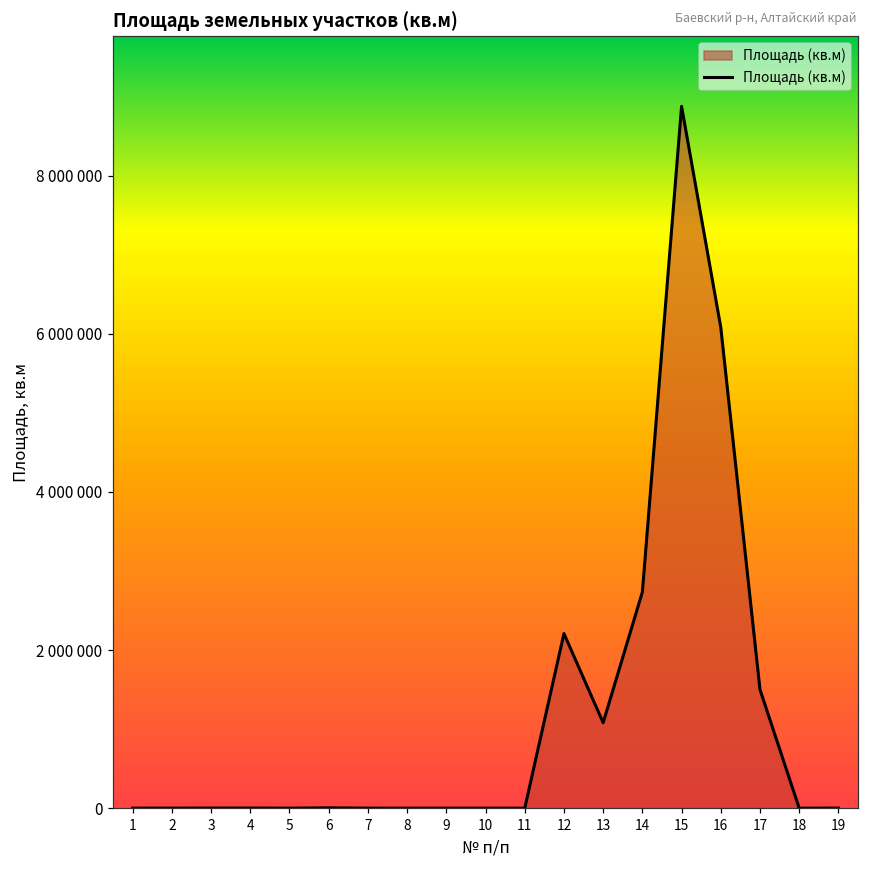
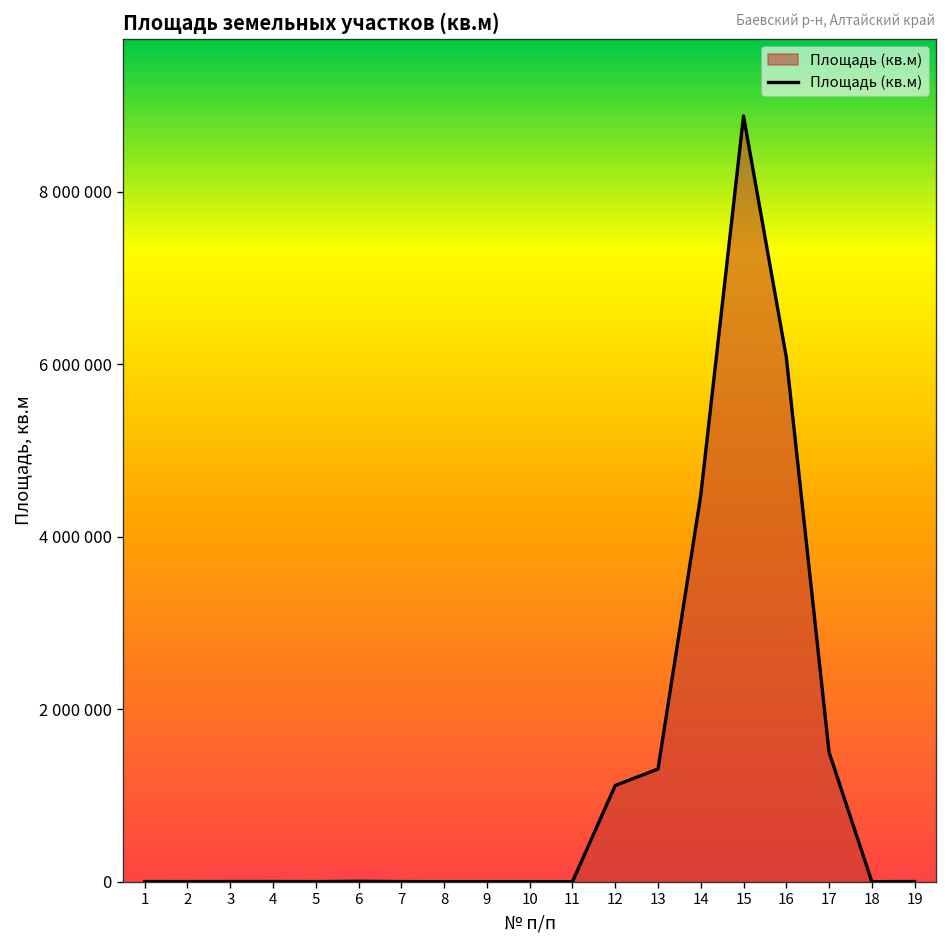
12: 2200000 -> 1100000
13: 1100000 -> 1300000
14: 2700000 -> 4500000
